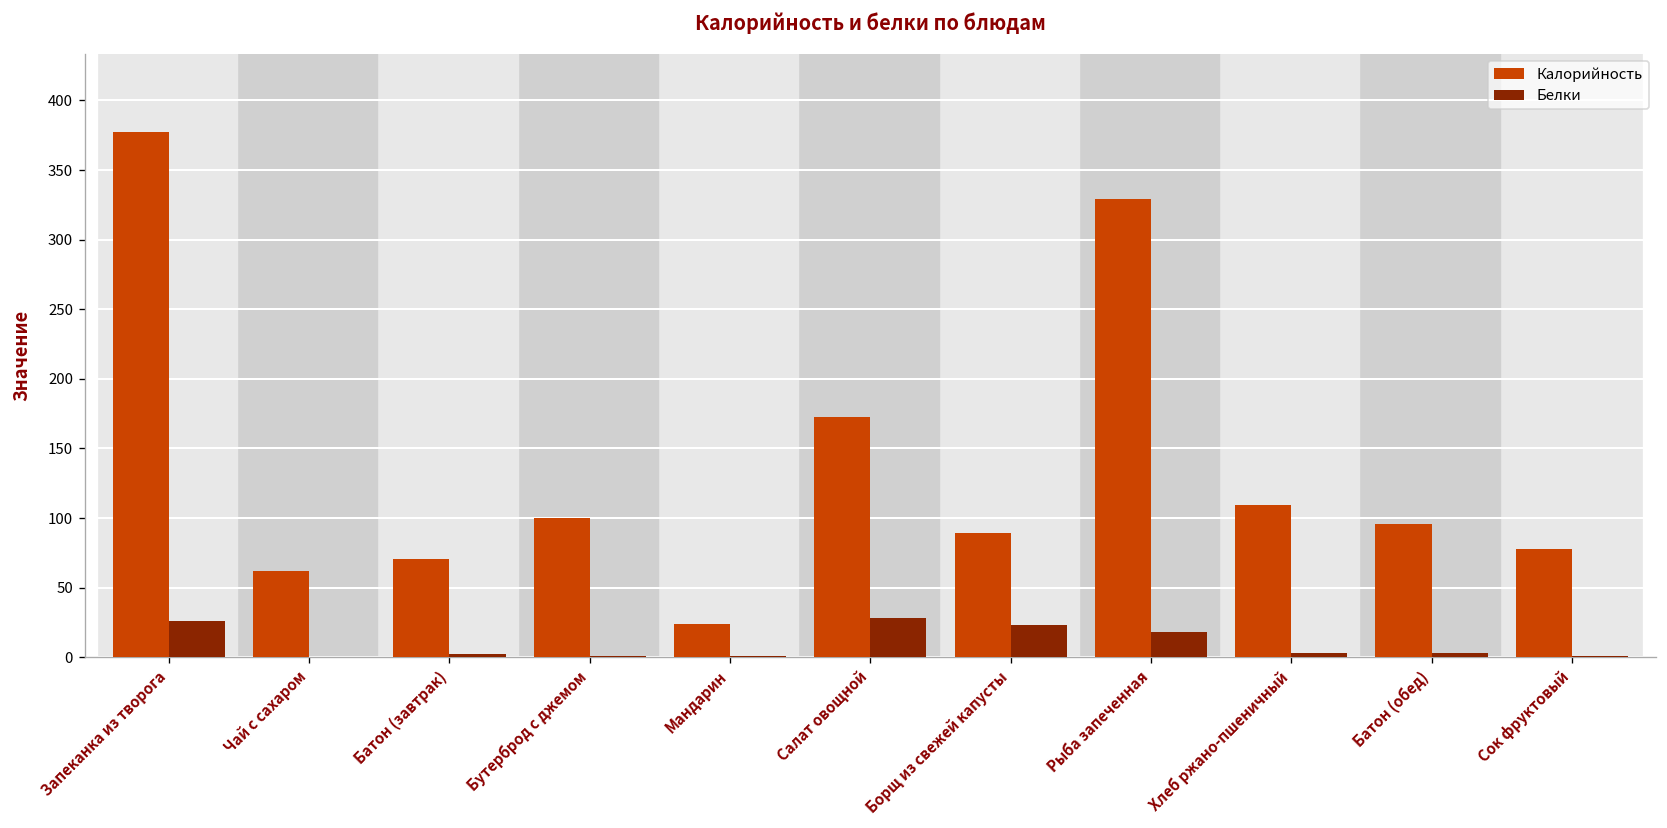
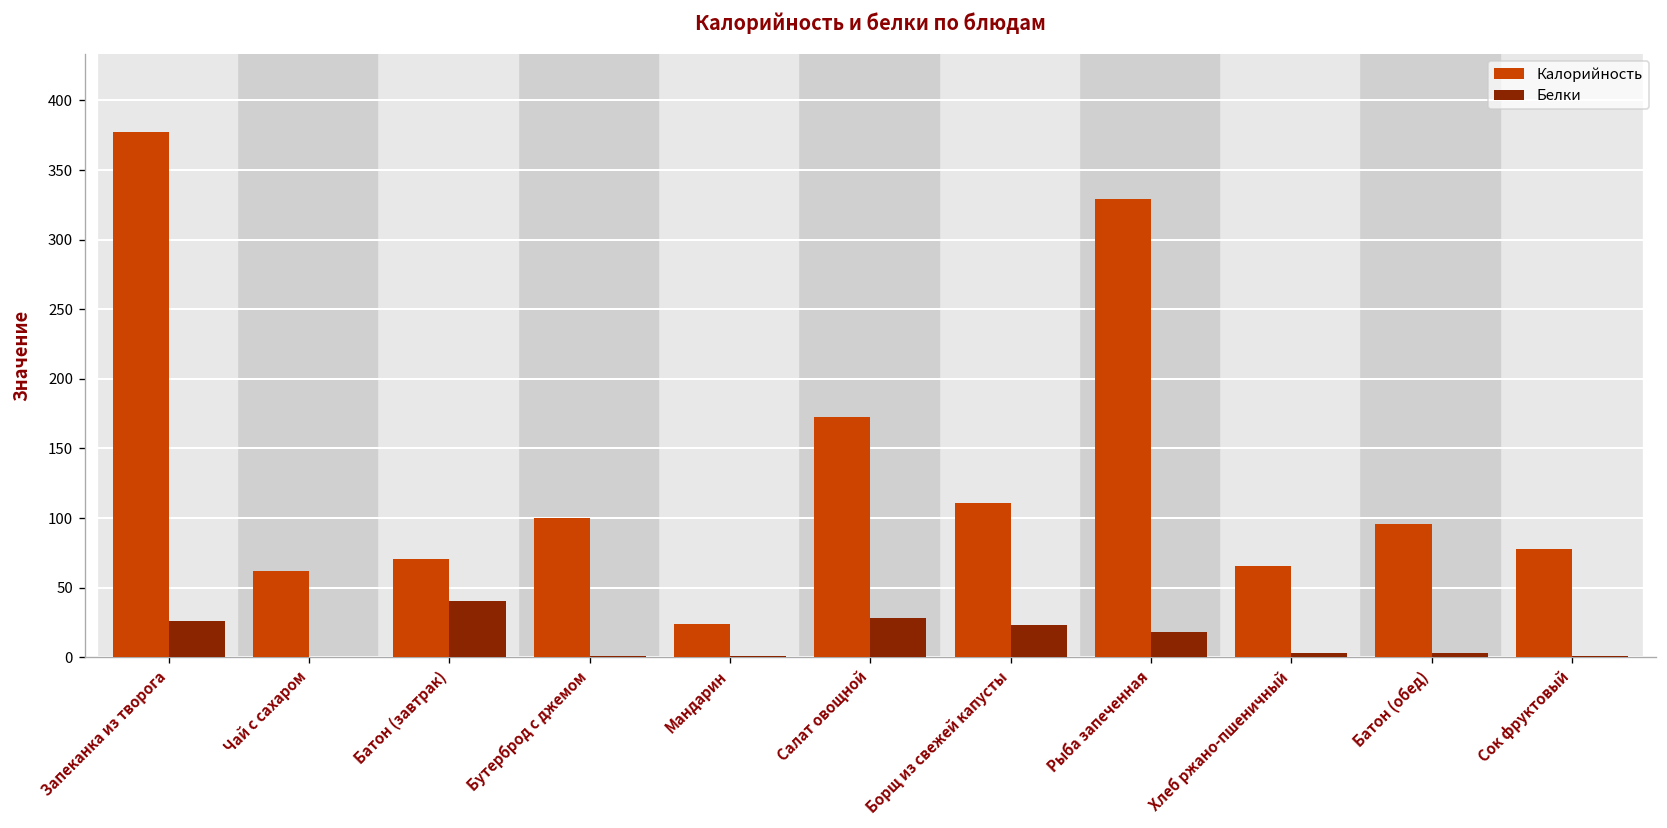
Белки, Батон (завтрак): 2 -> 40
Калорийность, Борщ из свежей капусты: 89 -> 111
Калорийность, Хлеб ржано-пшеничный: 110 -> 65
